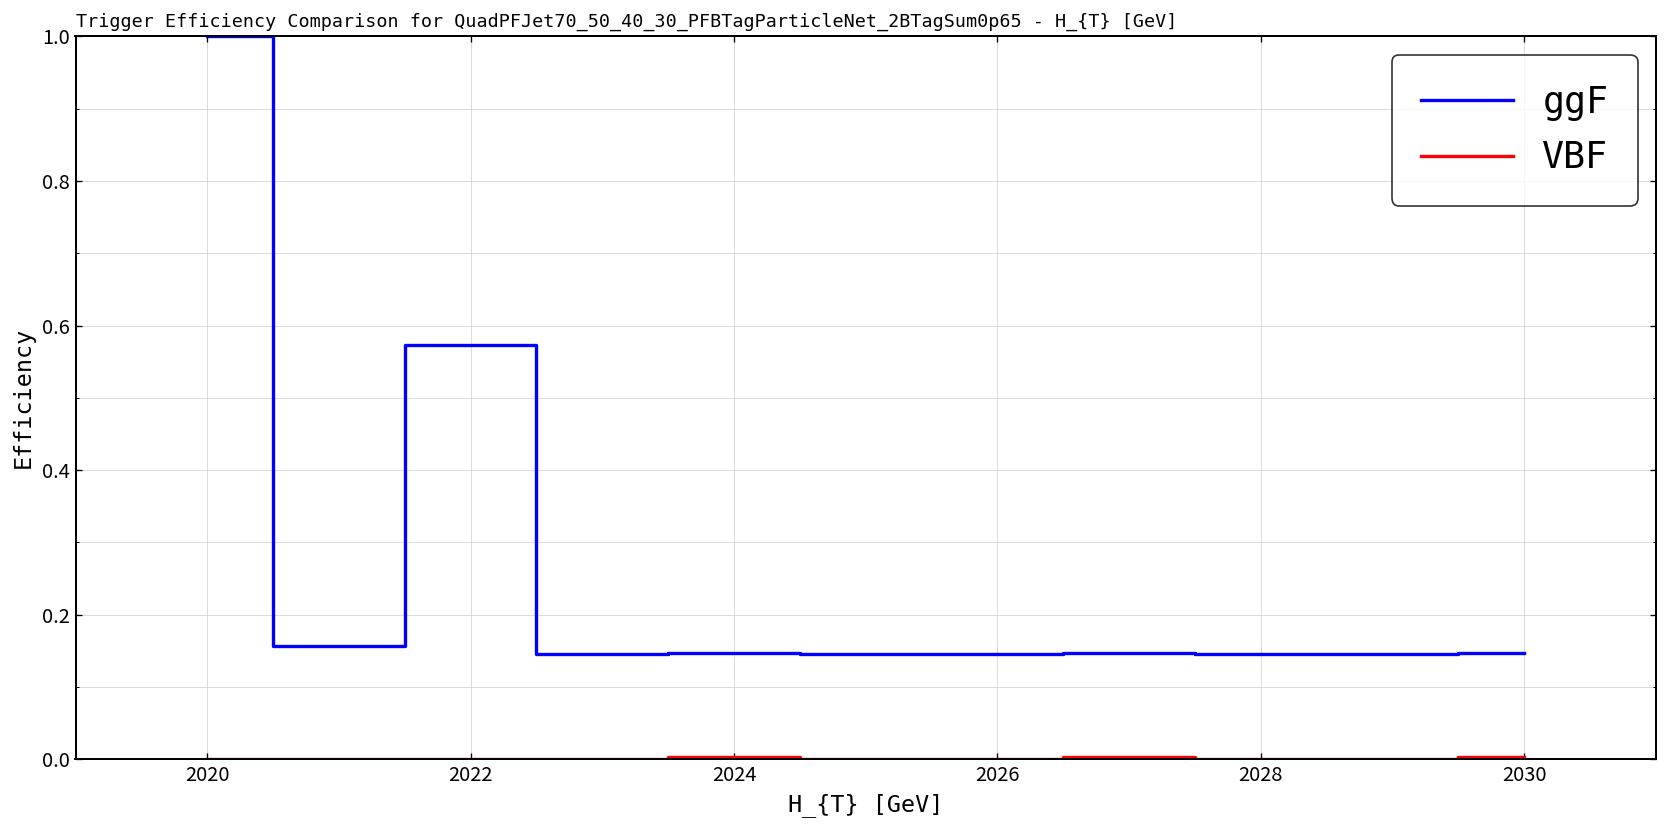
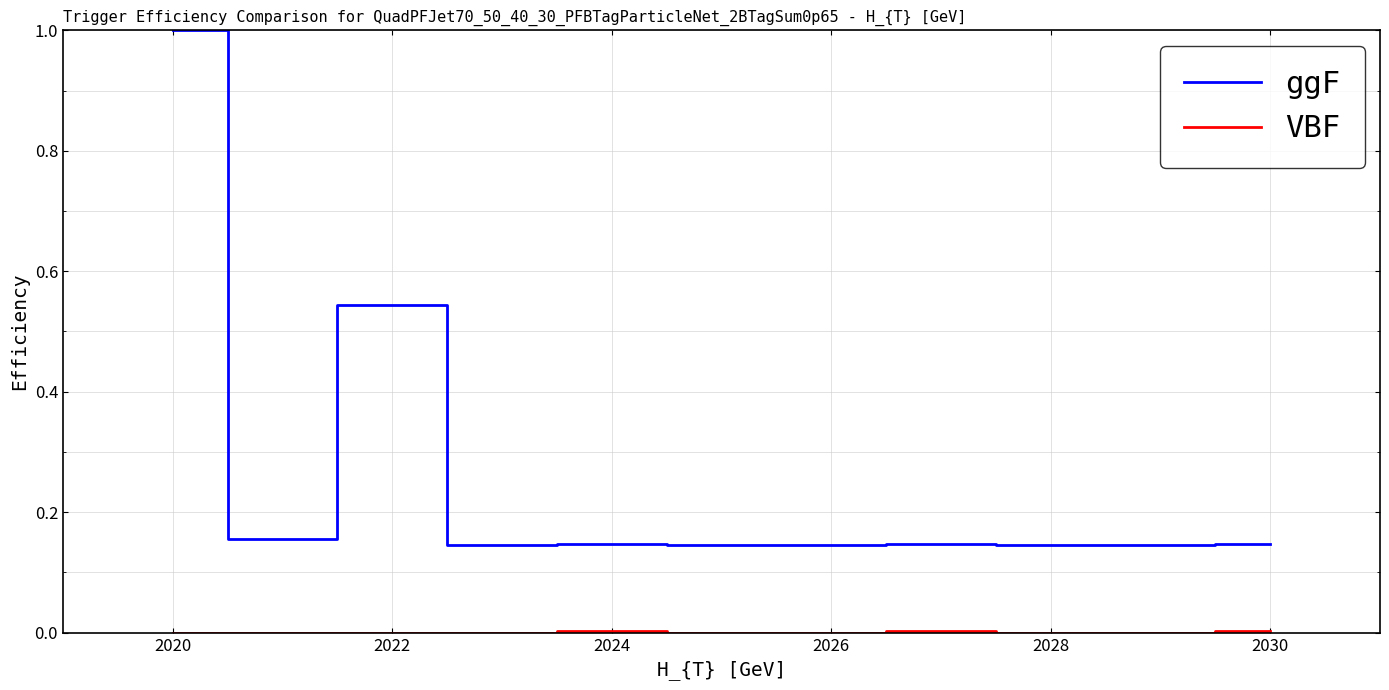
ggF, 2022: 0.57 -> 0.54
